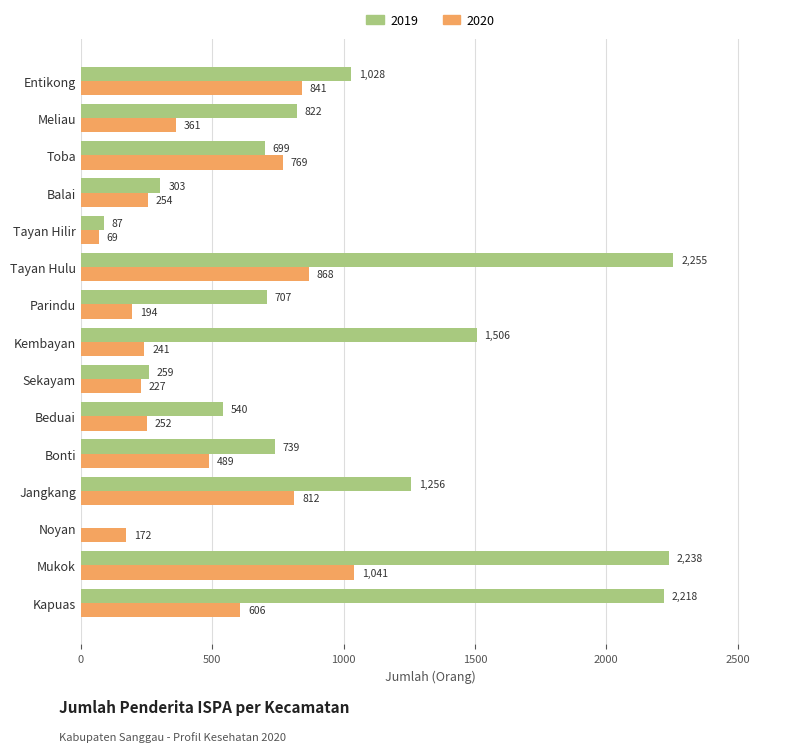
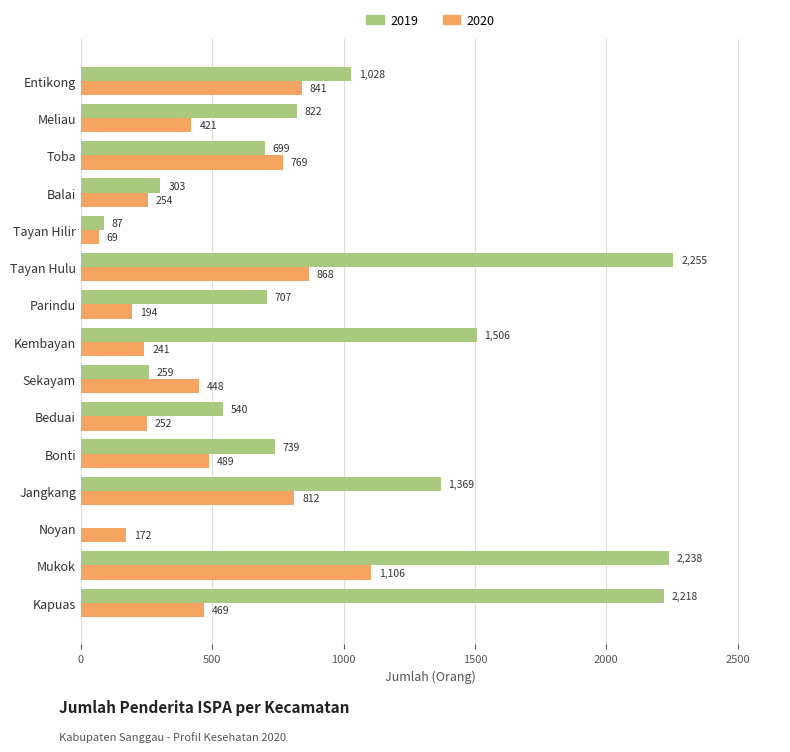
2020, Meliau: 361 -> 421
2020, Sekayam: 227 -> 448
2019, Jangkang: 1,256 -> 1,369
2020, Mukok: 1,041 -> 1,106
2020, Kapuas: 606 -> 469
